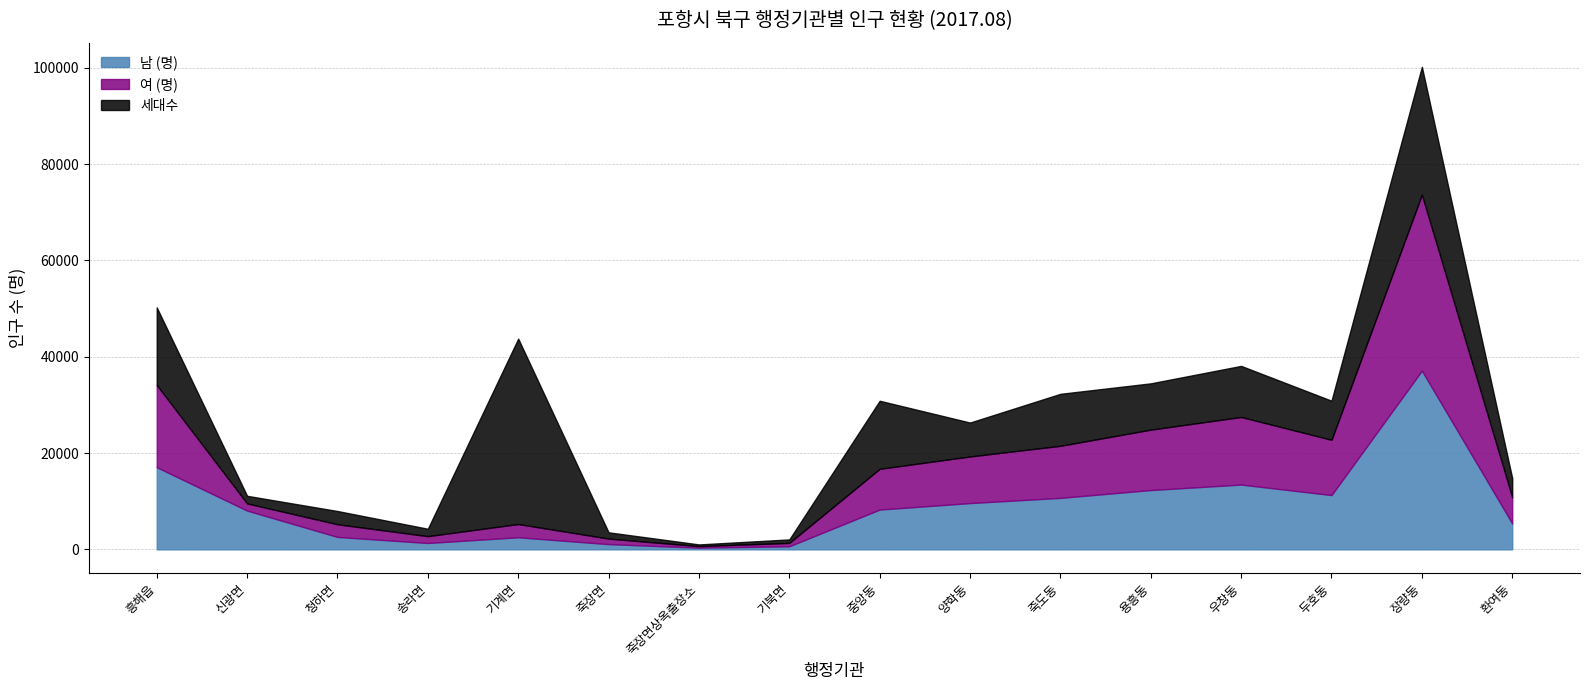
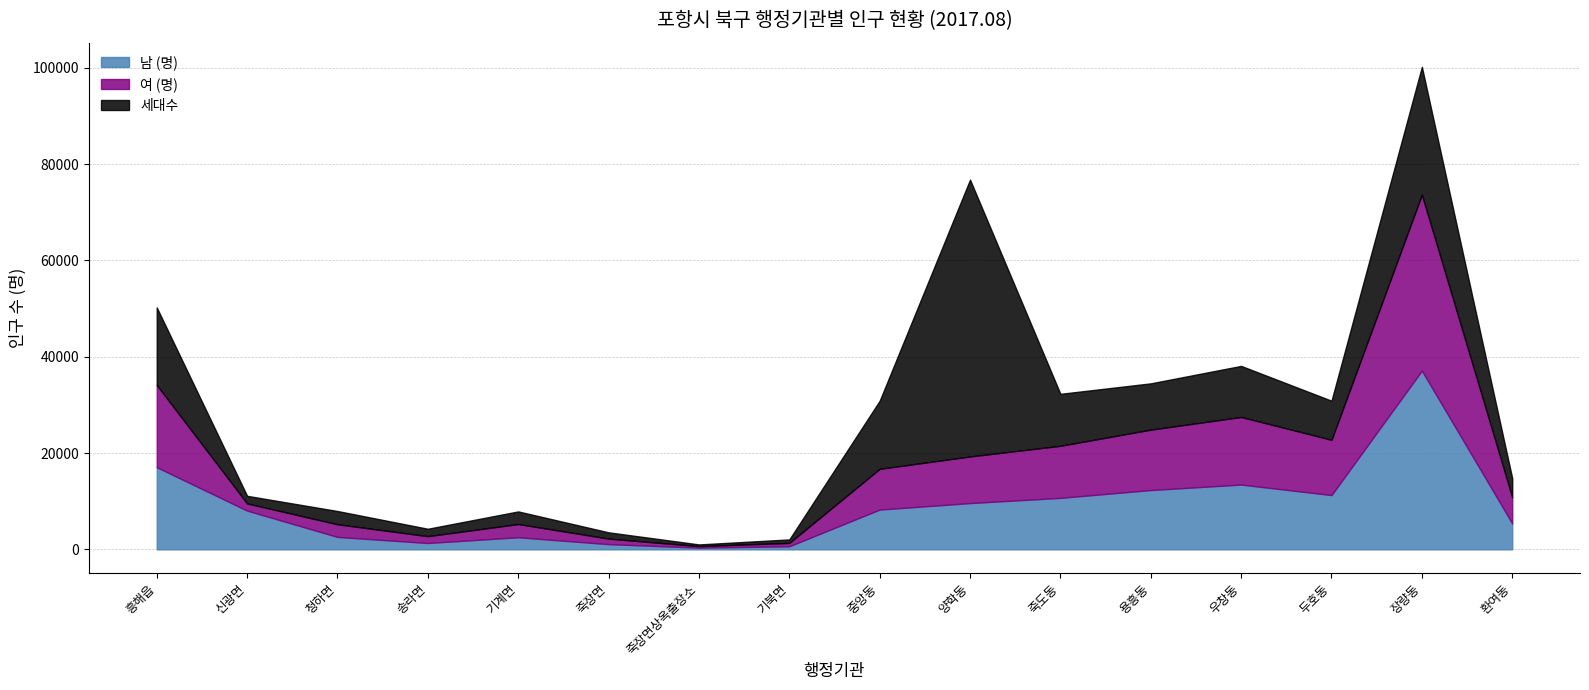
세대수, 기계면: 39000 -> 3000
세대수, 양학동: 7000 -> 57000
